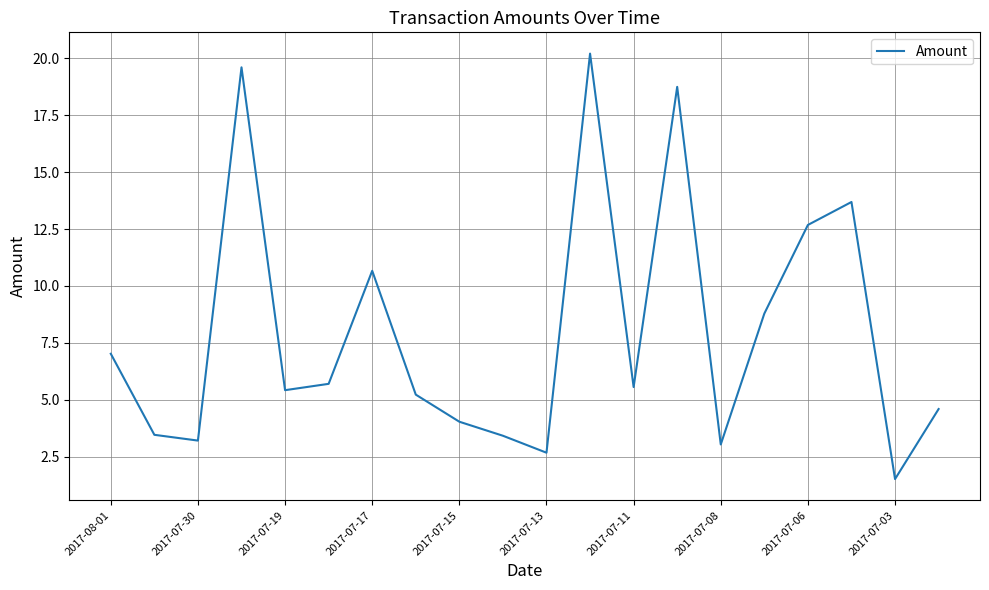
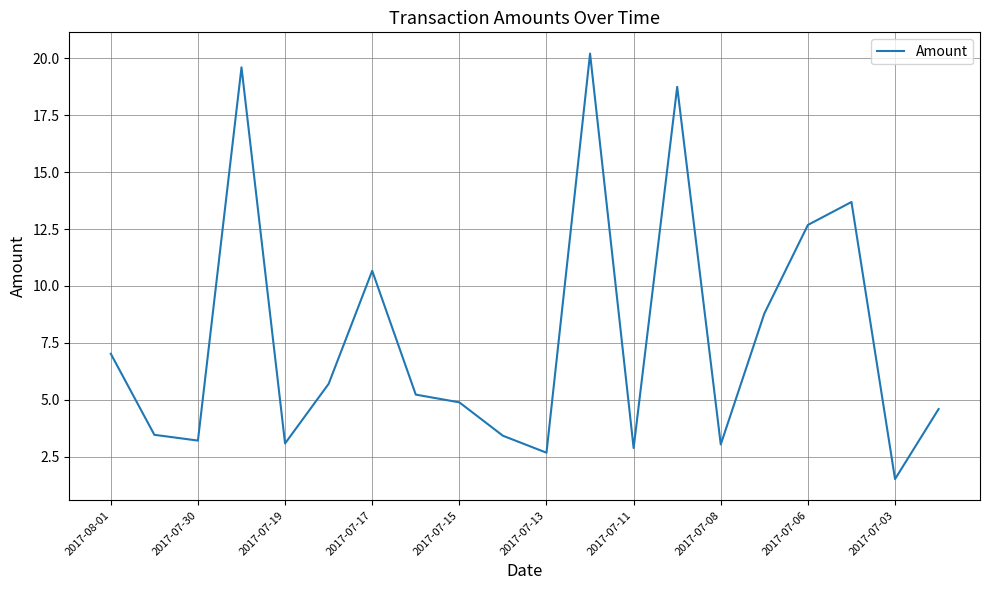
2017-07-19: 5.4 -> 3.1
2017-07-15: 4.0 -> 4.9
2017-07-11: 5.6 -> 2.9
